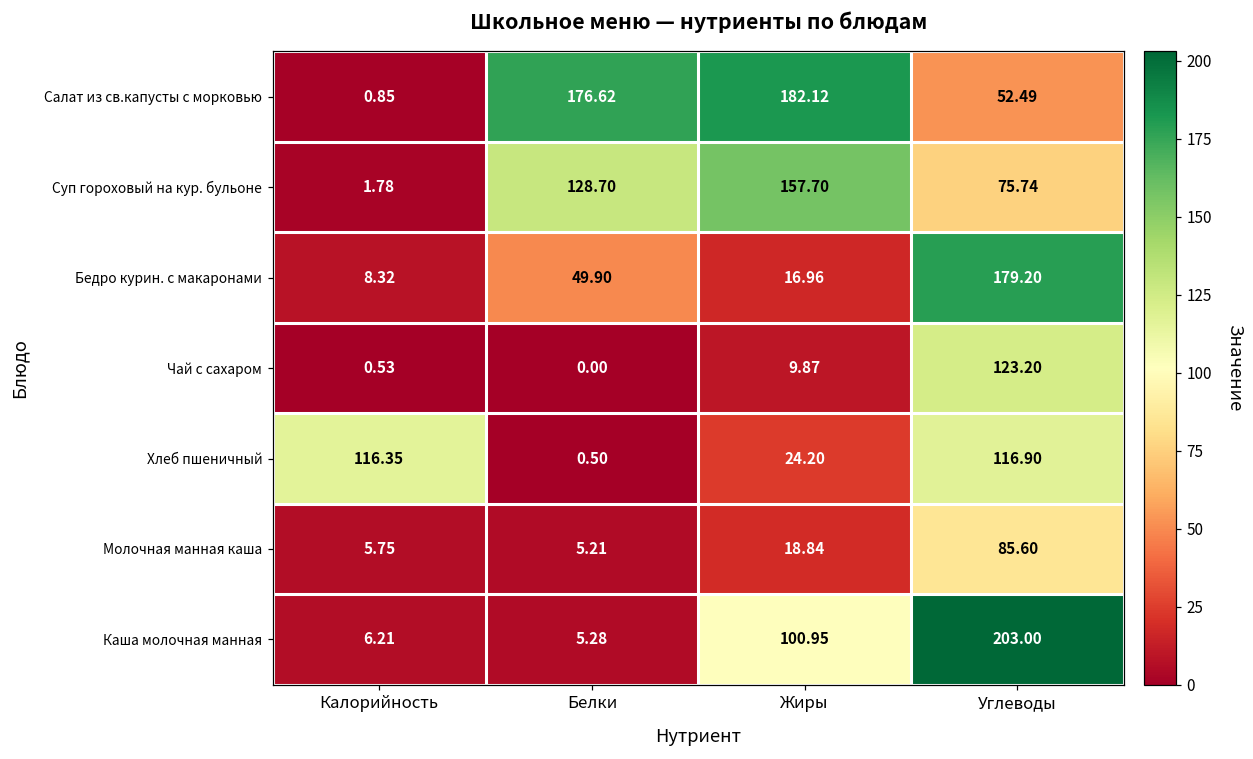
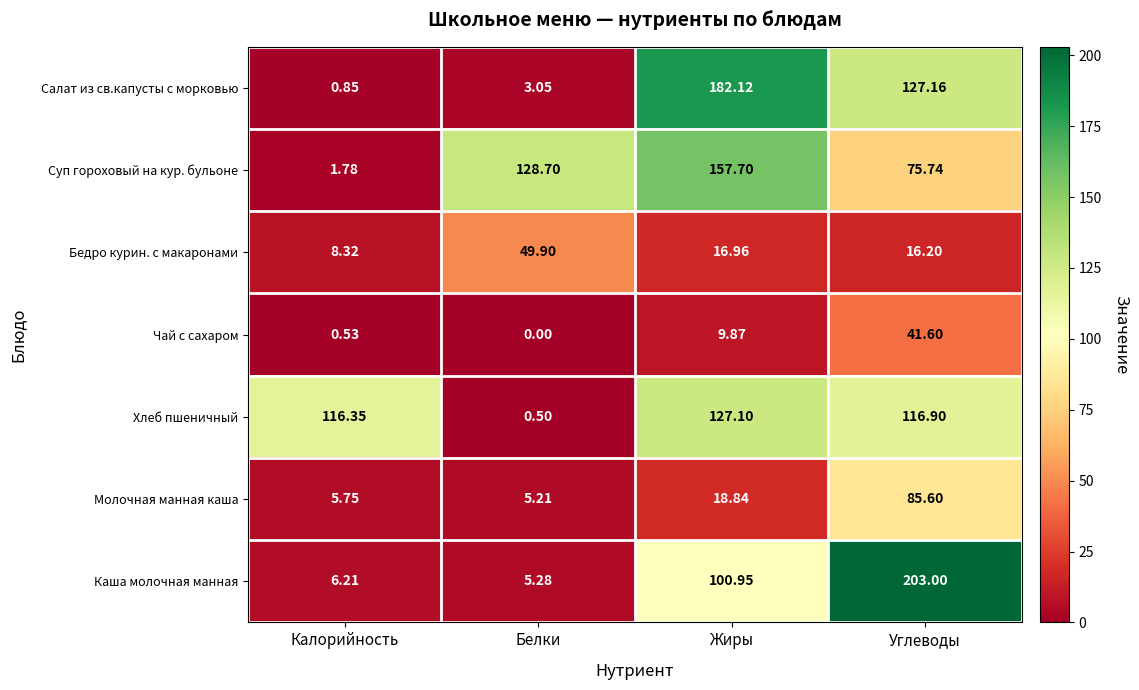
Салат из св.капусты с морковью, Белки: 176.62 -> 3.05
Салат из св.капусты с морковью, Углеводы: 52.49 -> 127.16
Бедро курин. с макаронами, Углеводы: 179.20 -> 16.20
Чай с сахаром, Углеводы: 123.20 -> 41.60
Хлеб пшеничный, Жиры: 24.20 -> 127.10
